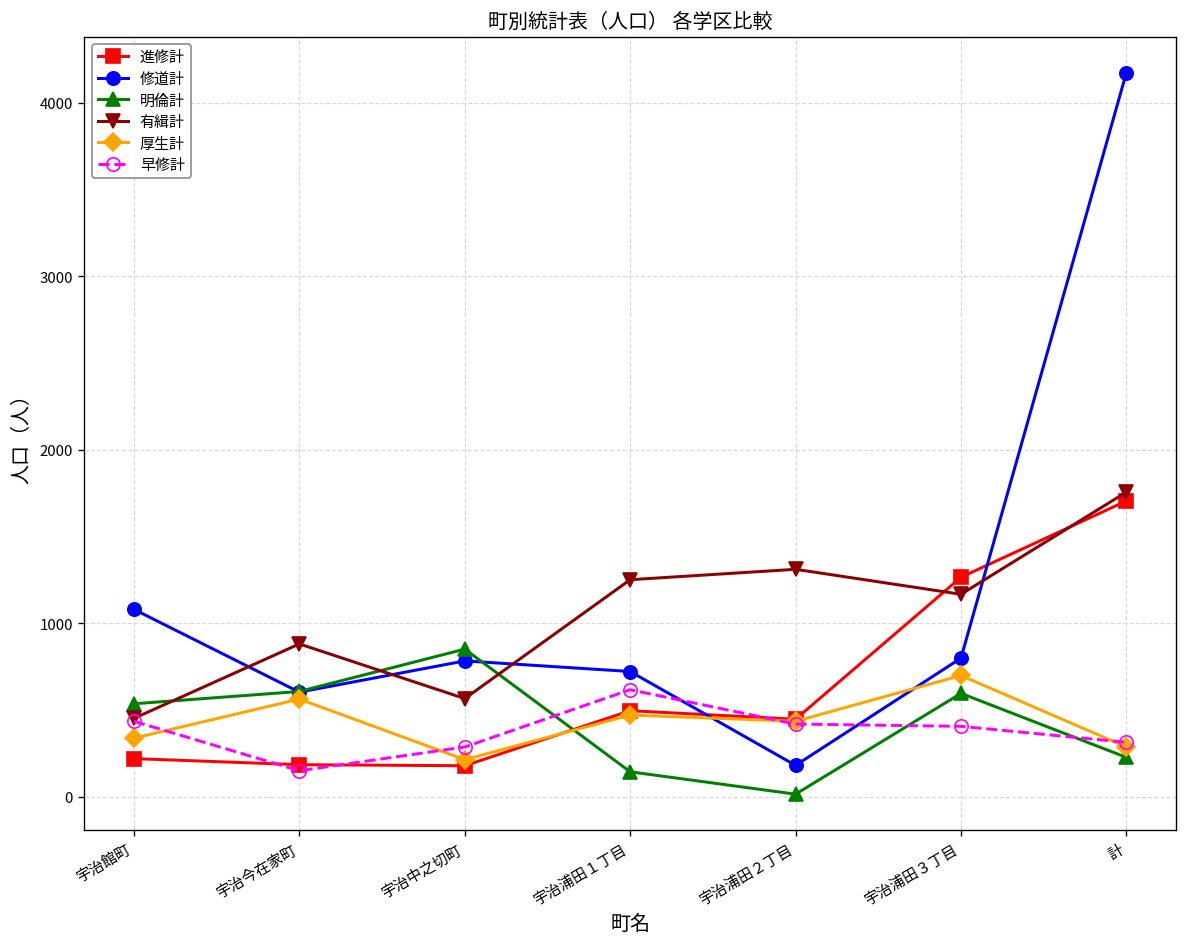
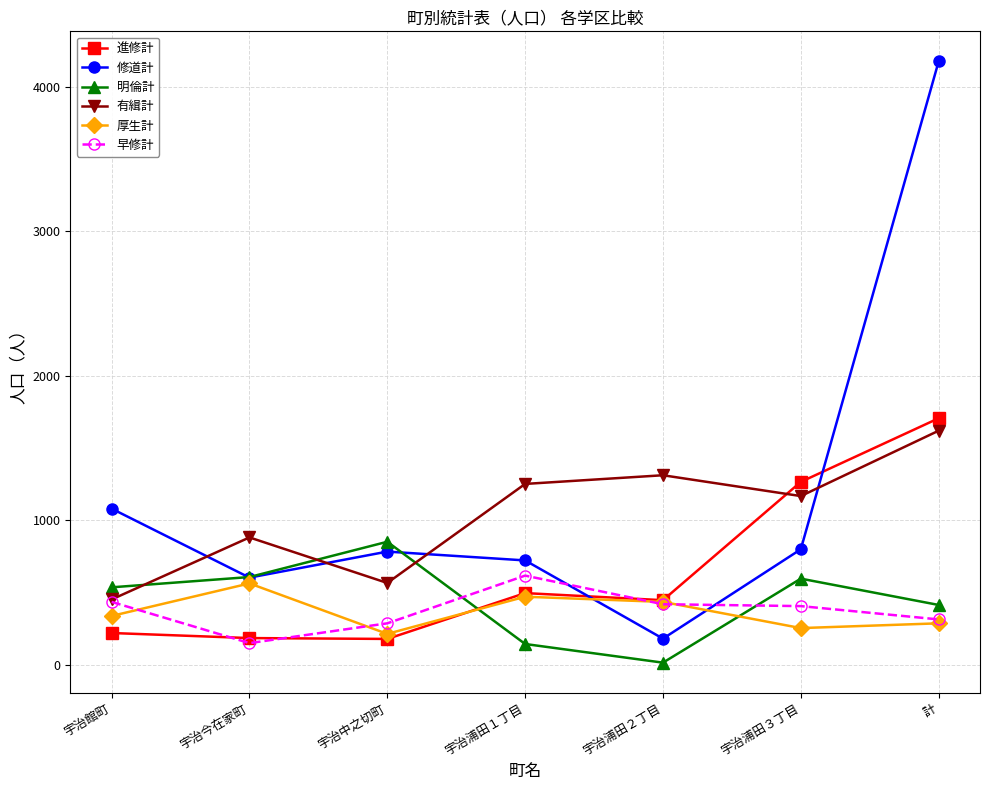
厚生計, 宇治浦田３丁目: 700 -> 260
明倫計, 計: 230 -> 420
有緝計, 計: 1760 -> 1620
